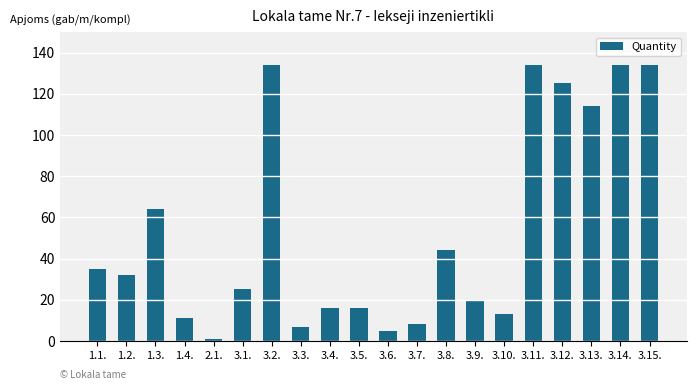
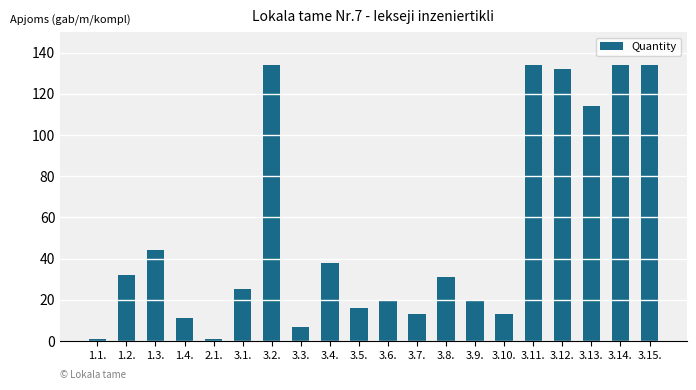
1.1.: 35 -> 1
1.3.: 64 -> 44
3.4.: 16 -> 38
3.6.: 5 -> 20
3.7.: 8 -> 13
3.8.: 44 -> 31
3.12.: 125 -> 132
